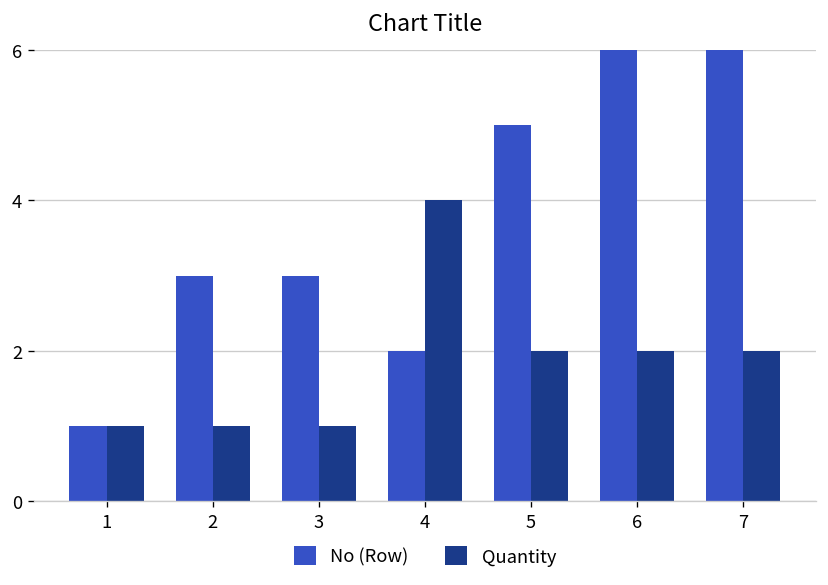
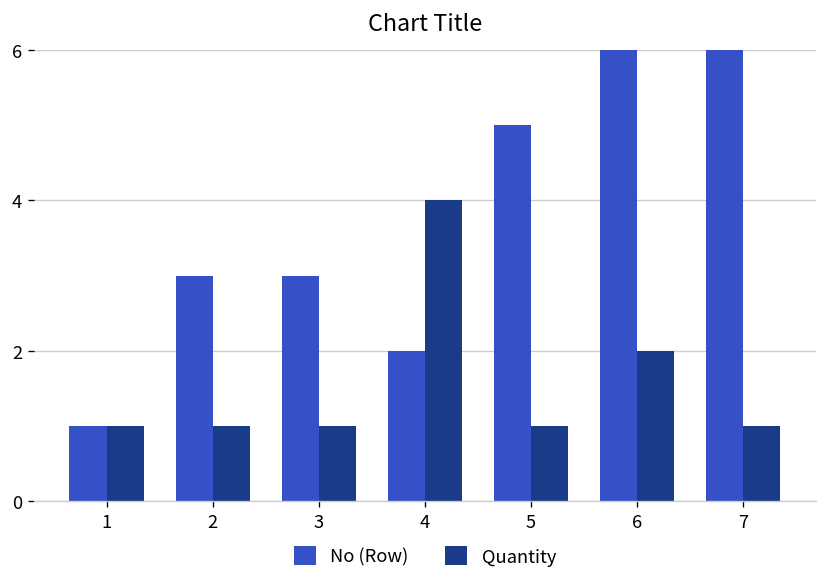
Quantity, 5: 2 -> 1
Quantity, 7: 2 -> 1
